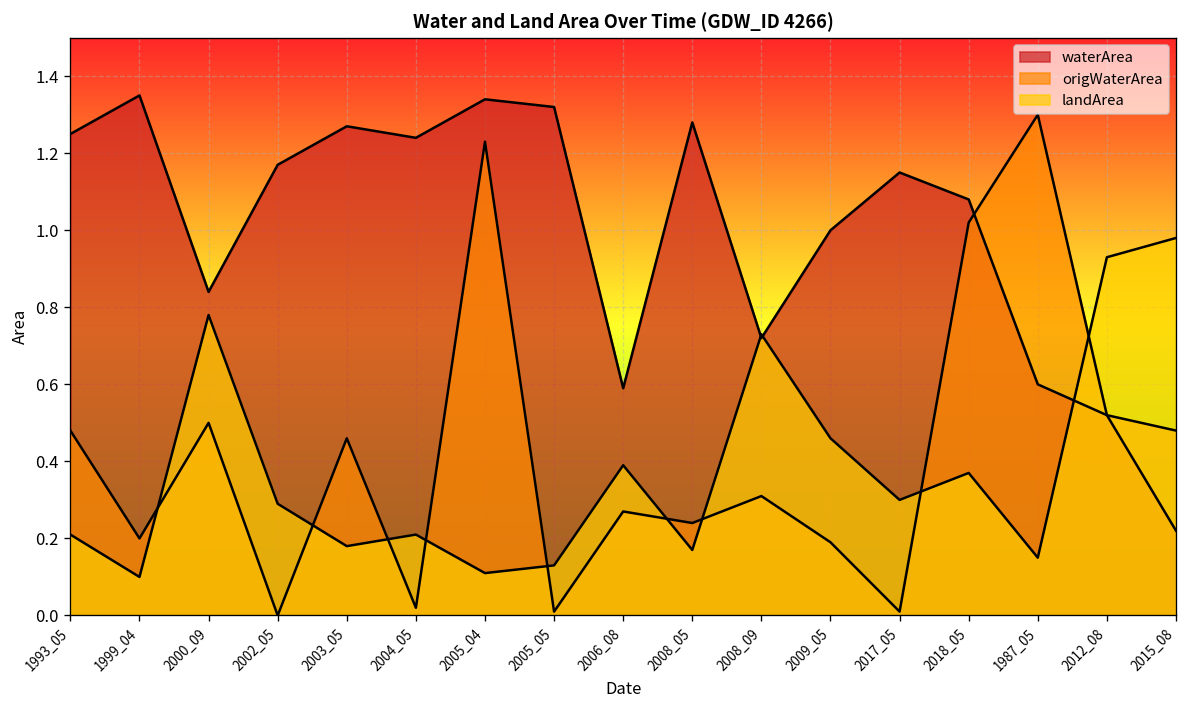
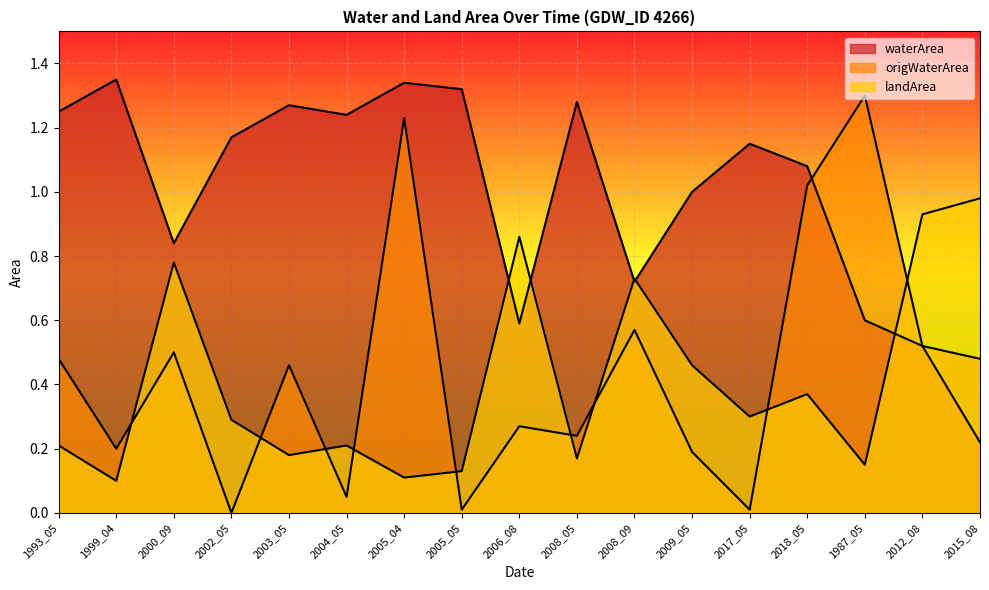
origWaterArea, 2004_05: 0.02 -> 0.05
landArea, 2006_08: 0.39 -> 0.86
origWaterArea, 2008_09: 0.31 -> 0.57
